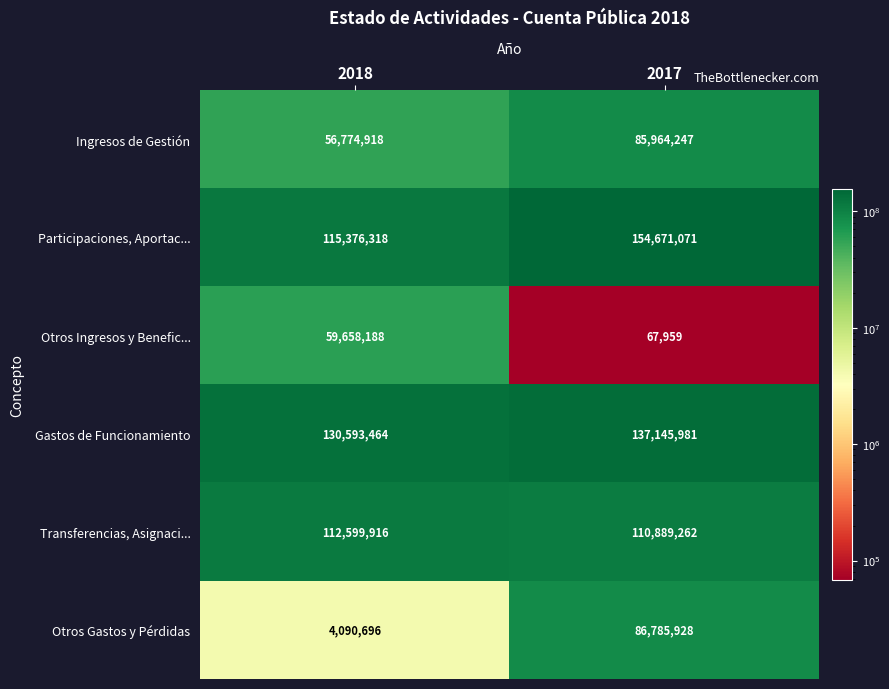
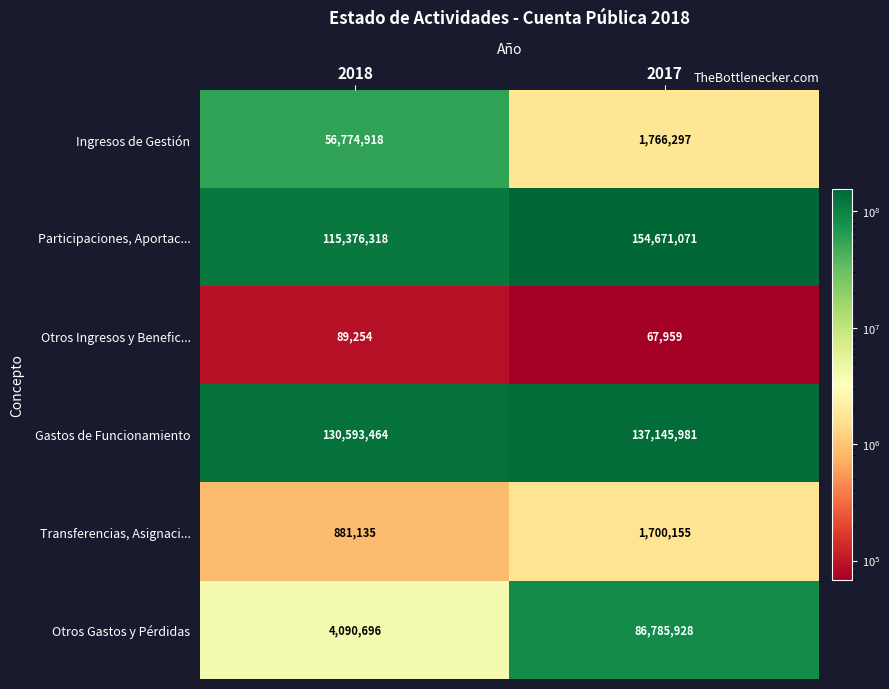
Ingresos de Gestión, 2017: 85,964,247 -> 1,766,297
Otros Ingresos y Benefic..., 2018: 59,658,188 -> 89,254
Transferencias, Asignaci..., 2018: 112,599,916 -> 881,135
Transferencias, Asignaci..., 2017: 110,889,262 -> 1,700,155
